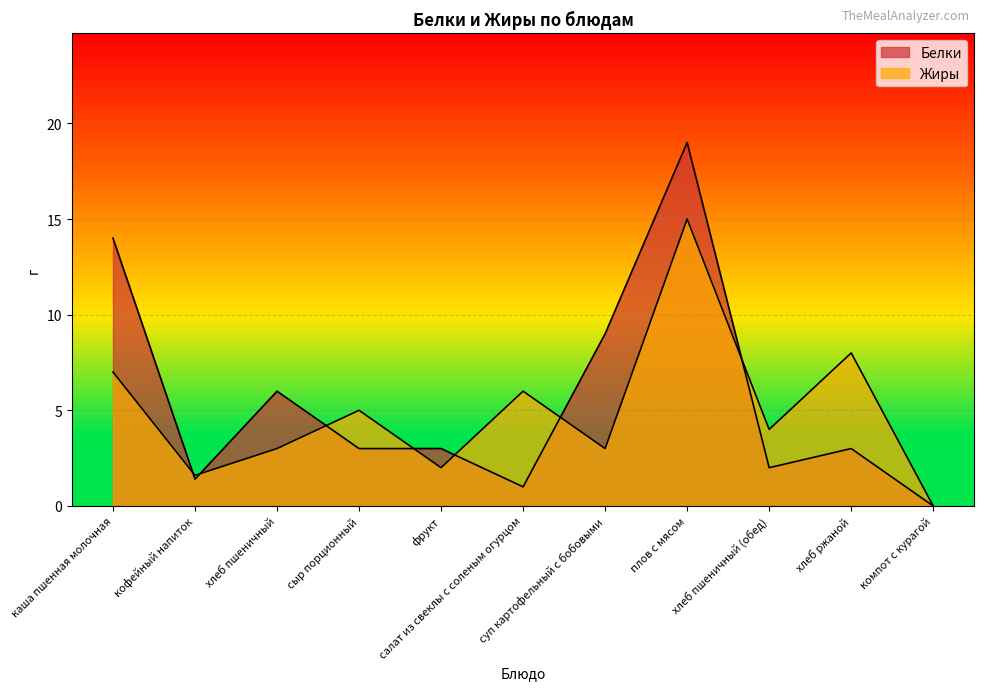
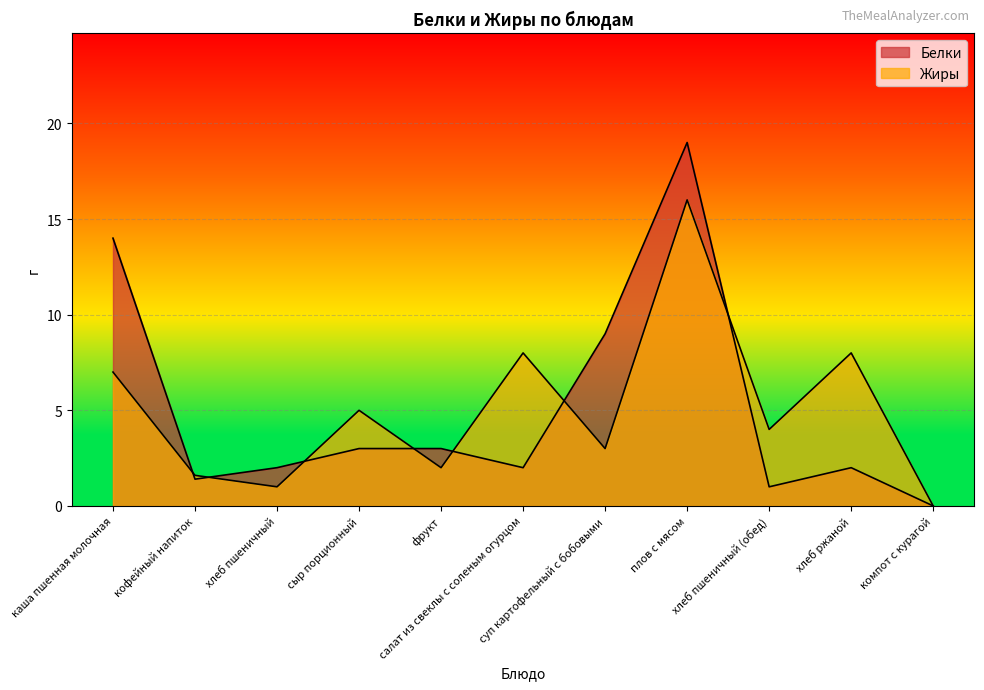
Белки, хлеб пшеничный: 6 -> 2
Жиры, хлеб пшеничный: 3 -> 1
Белки, салат из свеклы с соленым огурцом: 1 -> 2
Жиры, салат из свеклы с соленым огурцом: 6 -> 8
Жиры, плов с мясом: 15 -> 16
Белки, хлеб пшеничный (обед): 2 -> 1
Белки, хлеб ржаной: 3 -> 2
